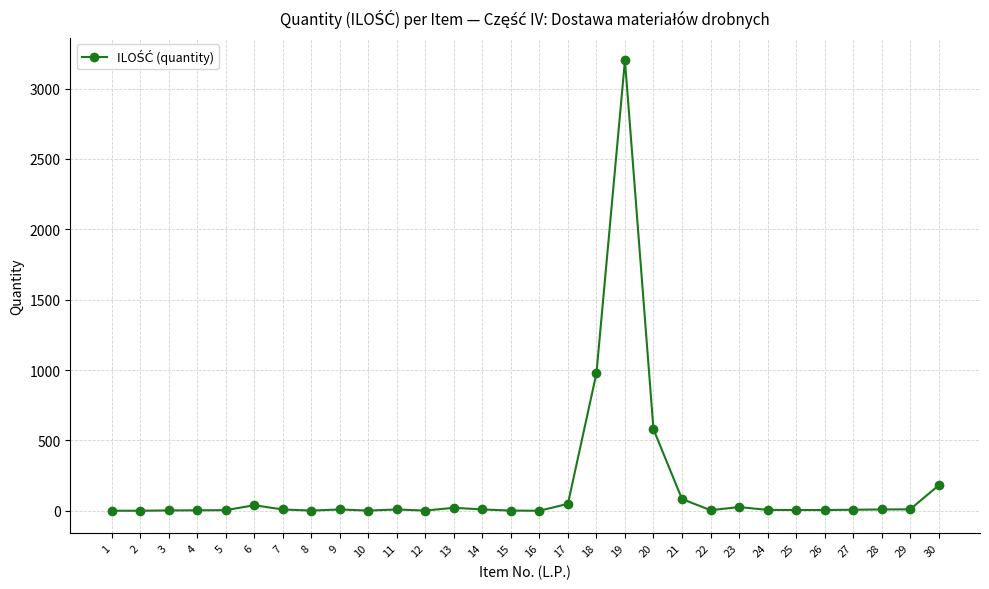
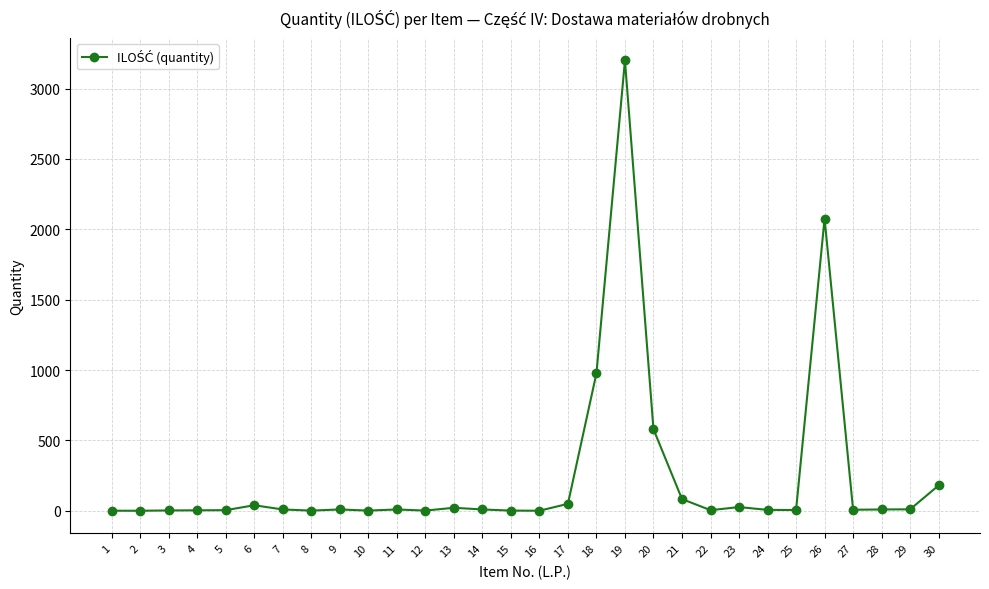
26: 10 -> 2080
